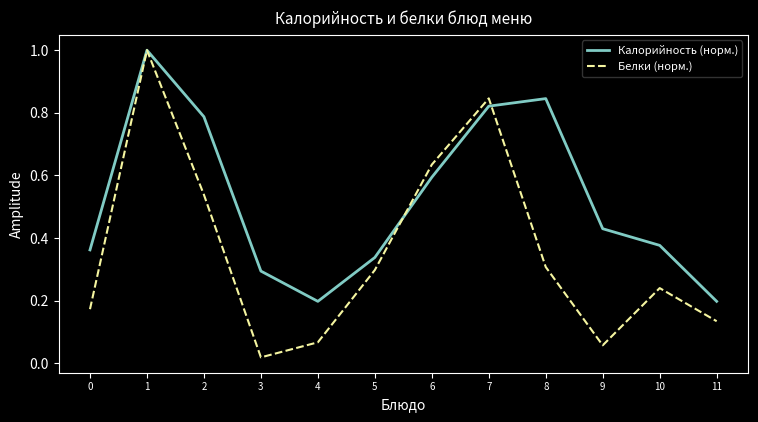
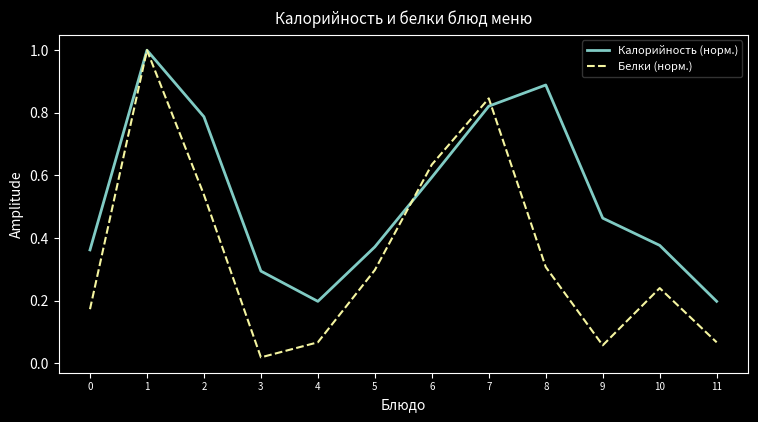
Калорийность (норм.), 5: 0.34 -> 0.37
Калорийность (норм.), 8: 0.85 -> 0.89
Калорийность (норм.), 9: 0.43 -> 0.46
Белки (норм.), 11: 0.13 -> 0.07
